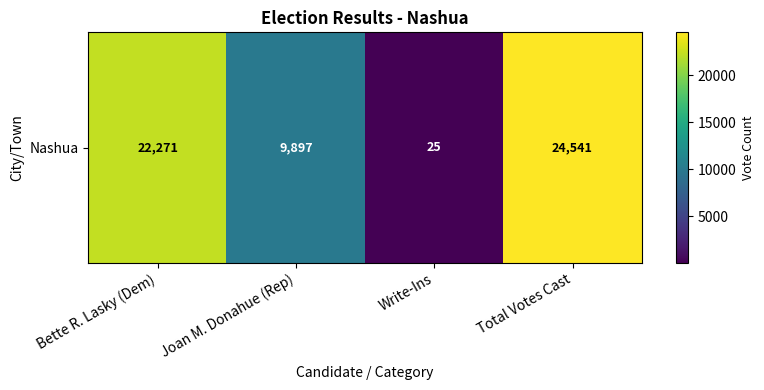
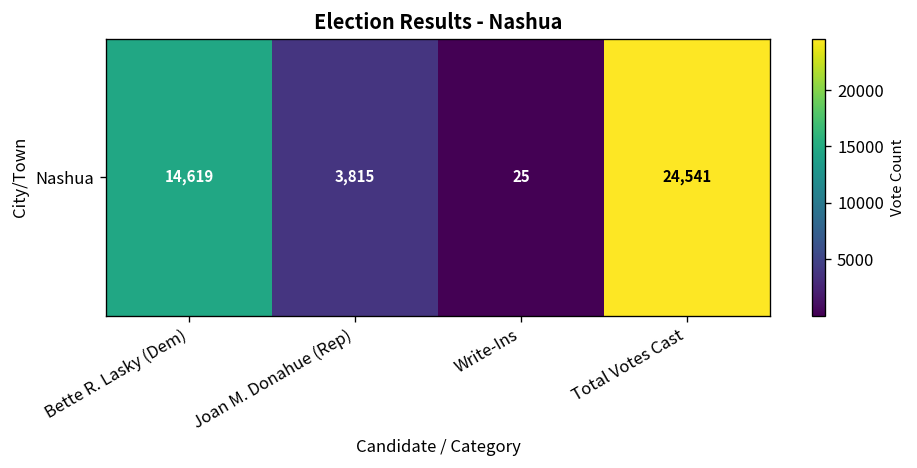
Nashua, Bette R. Lasky (Dem): 22,271 -> 14,619
Nashua, Joan M. Donahue (Rep): 9,897 -> 3,815
